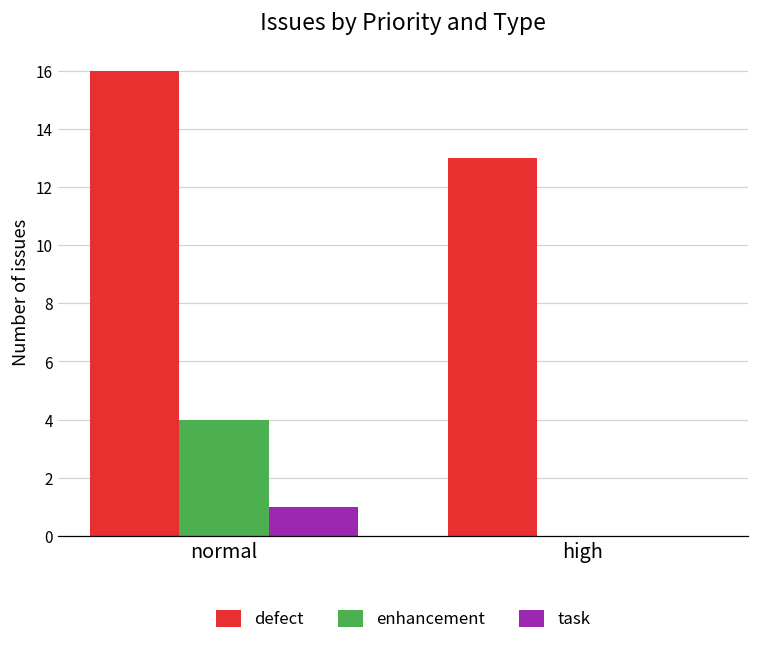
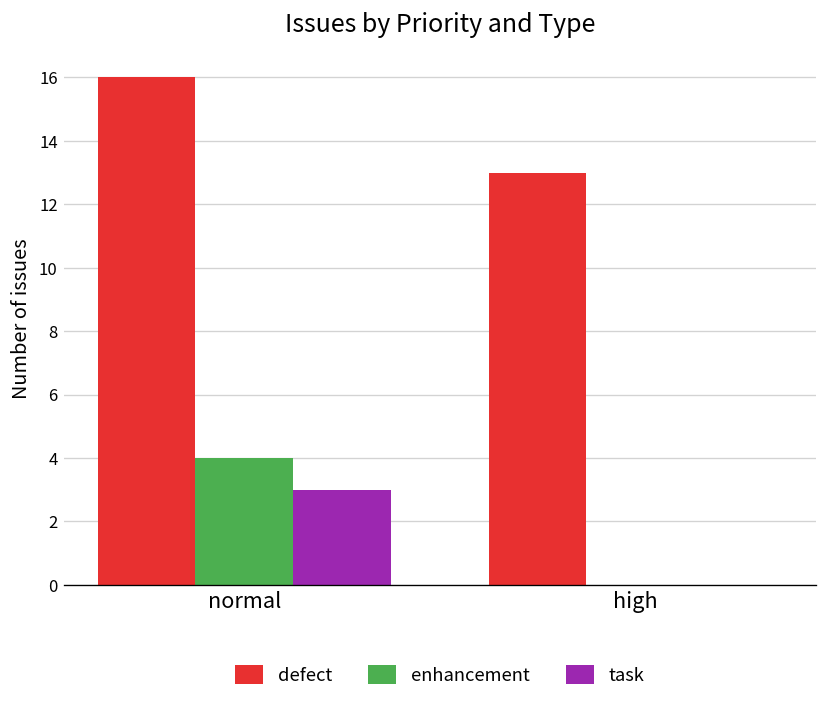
task, normal: 1 -> 3
